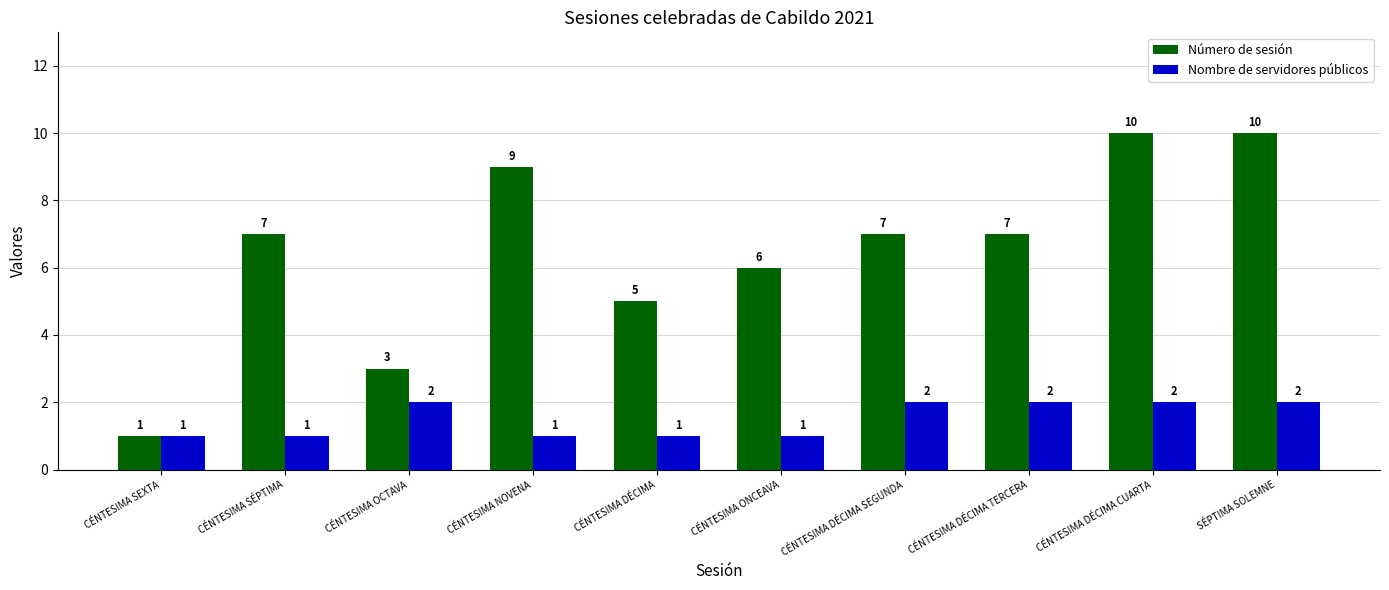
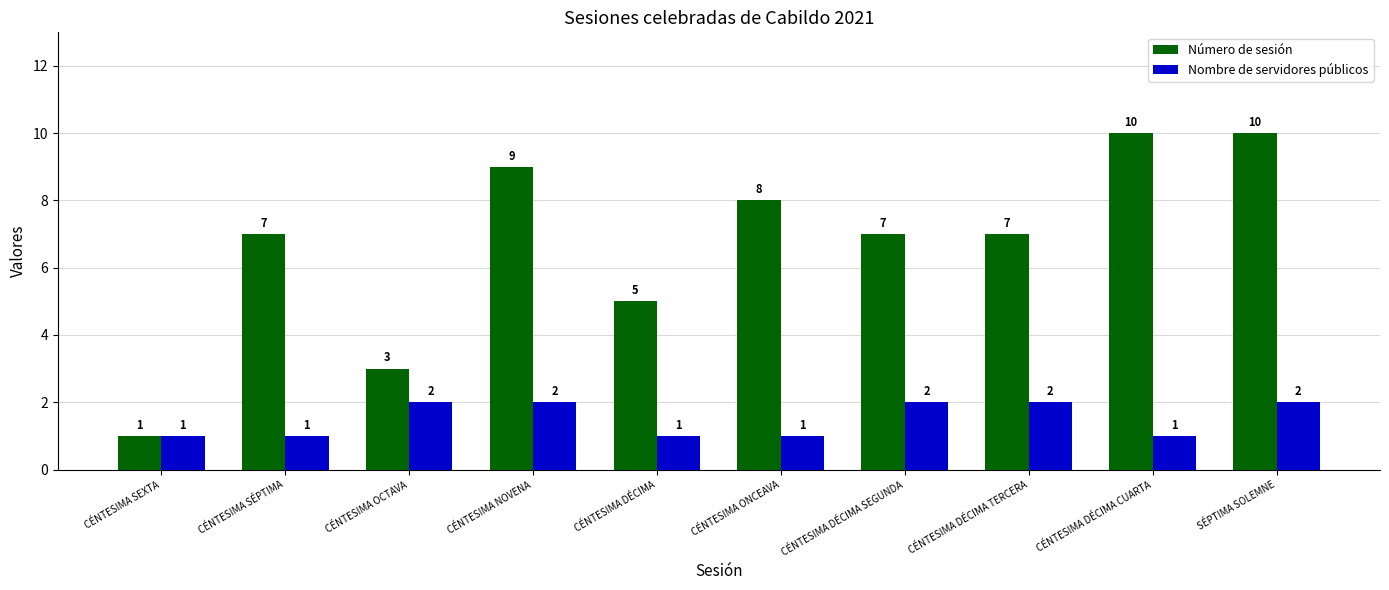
Nombre de servidores públicos, CÉNTESIMA NOVENA: 1 -> 2
Número de sesión, CÉNTESIMA ONCEAVA: 6 -> 8
Nombre de servidores públicos, CÉNTESIMA DÉCIMA CUARTA: 2 -> 1
